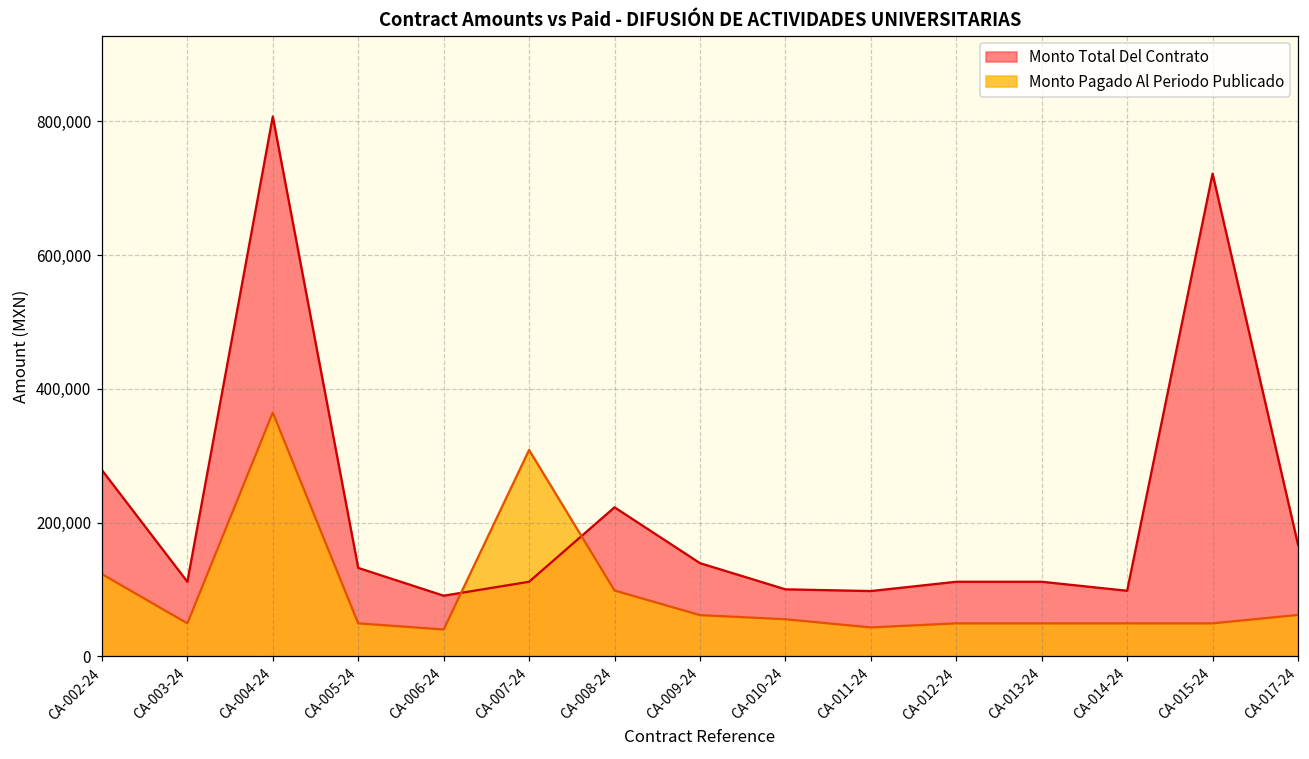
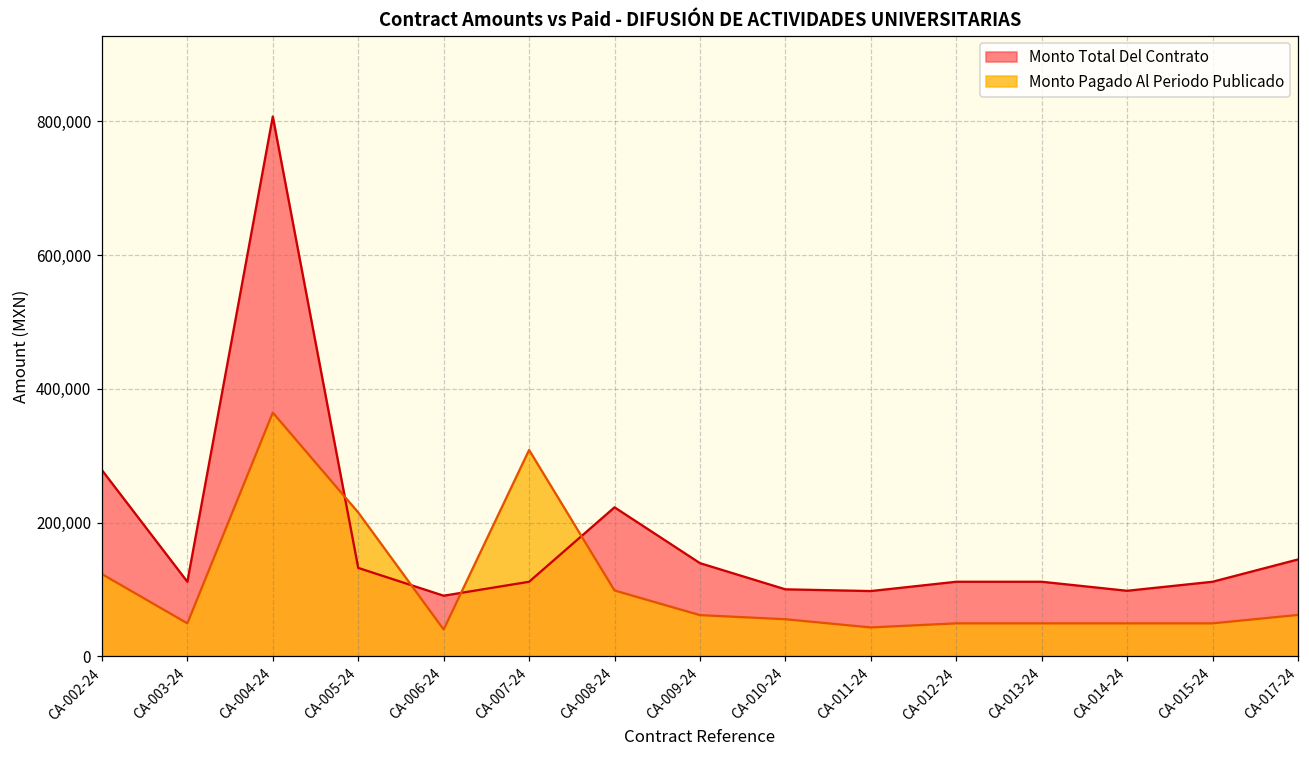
Monto Pagado Al Periodo Publicado, CA-005-24: 50,000 -> 220,000
Monto Total Del Contrato, CA-015-24: 720,000 -> 110,000
Monto Total Del Contrato, CA-017-24: 170,000 -> 140,000
